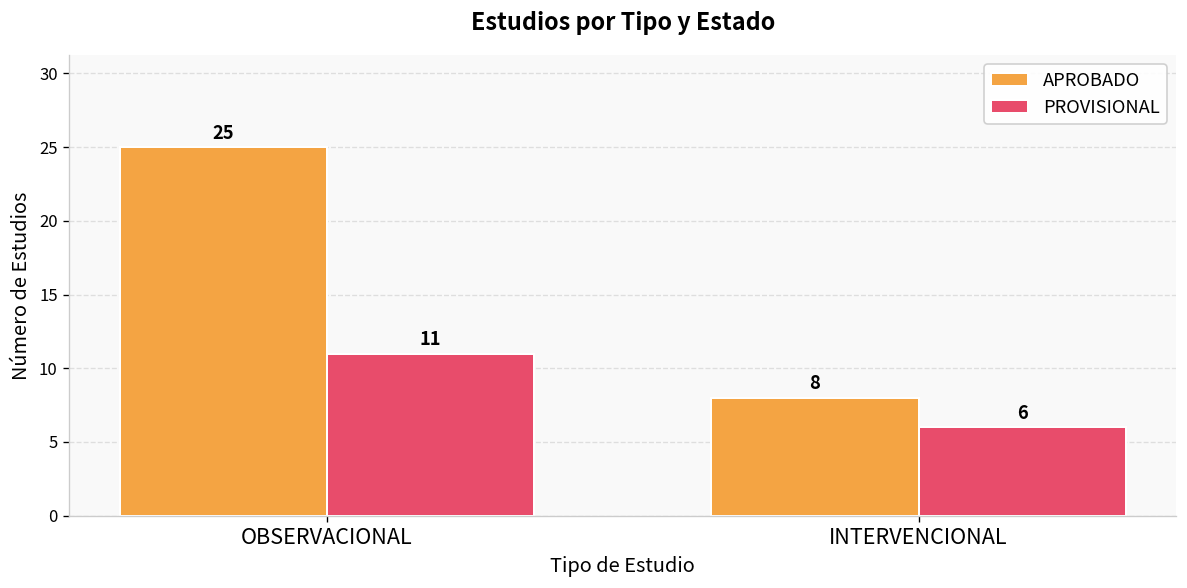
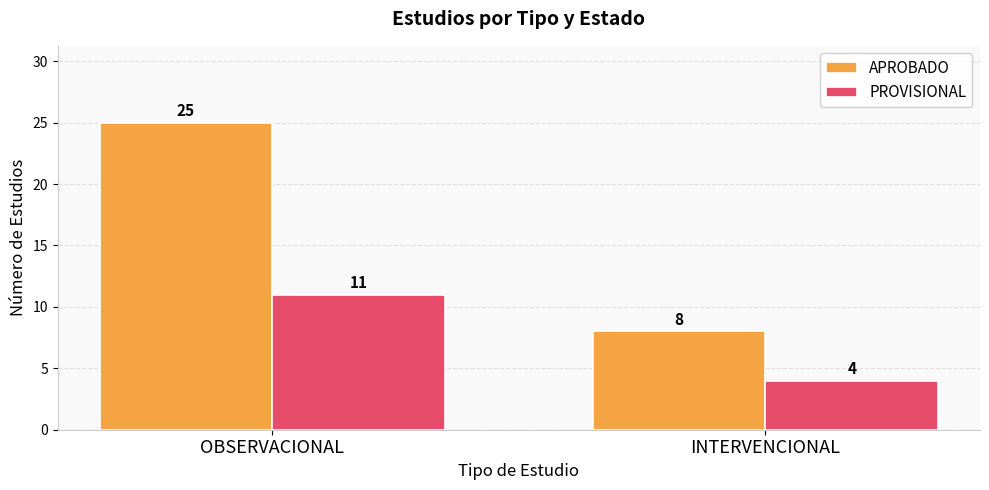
PROVISIONAL, INTERVENCIONAL: 6 -> 4
